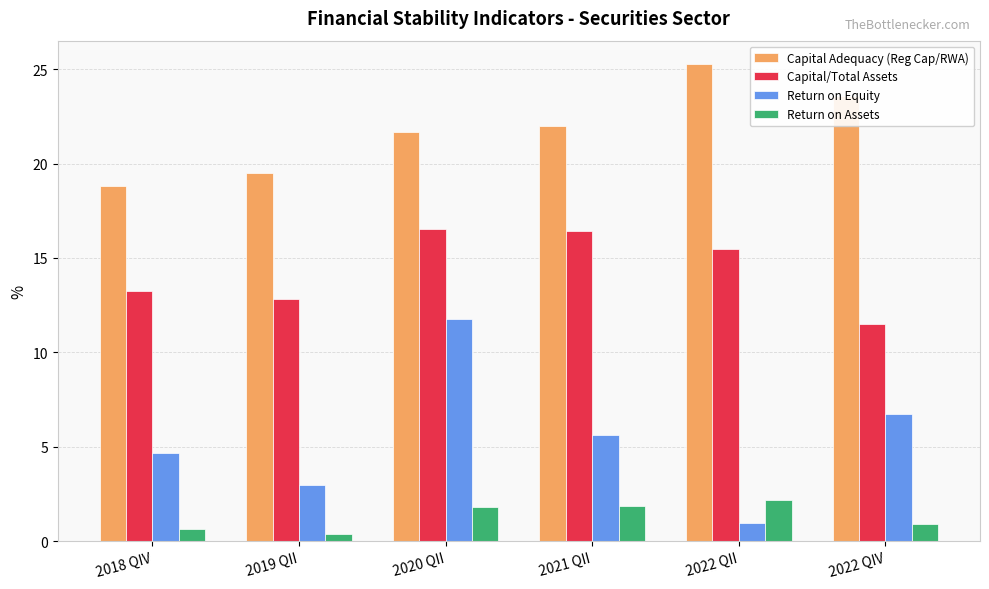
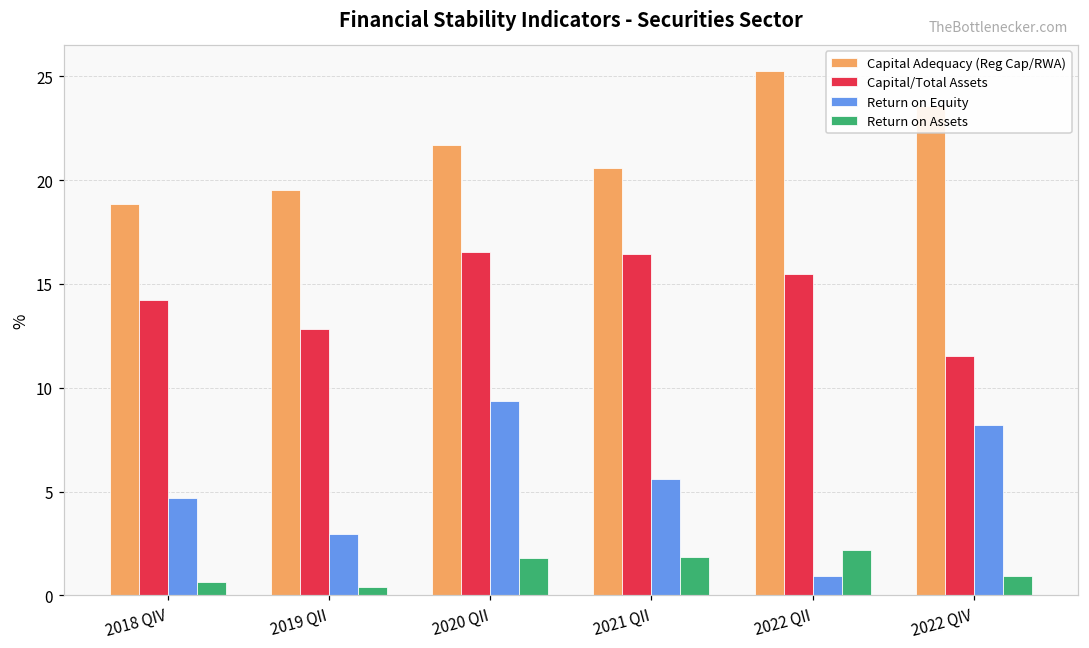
Capital/Total Assets, 2018 QIV: 13.2 -> 14.2
Return on Equity, 2020 QII: 11.8 -> 9.4
Capital Adequacy (Reg Cap/RWA), 2021 QII: 22.0 -> 20.6
Return on Equity, 2022 QIV: 6.7 -> 8.2
